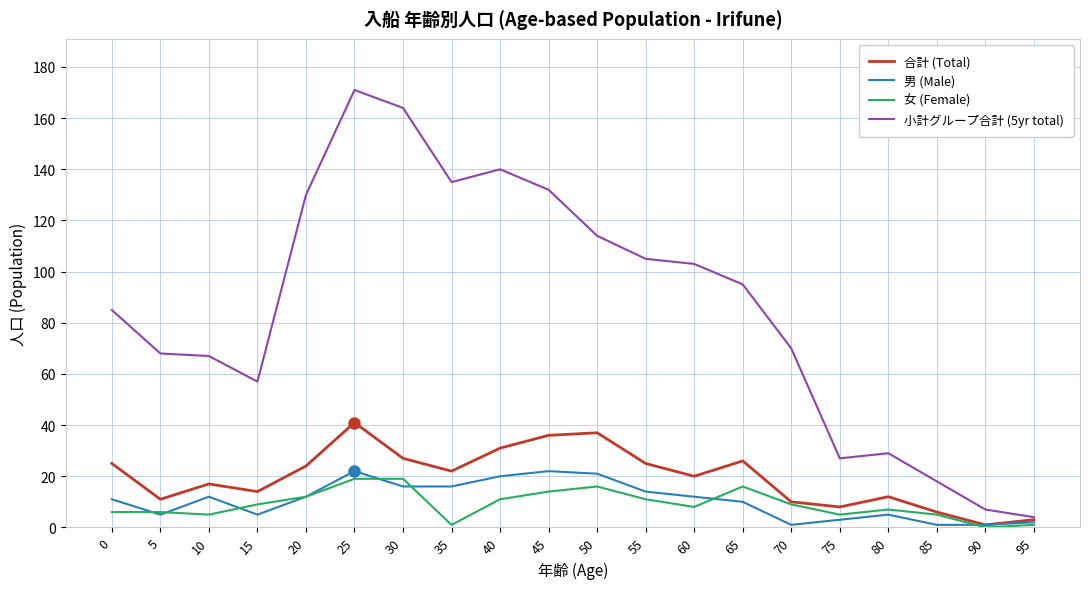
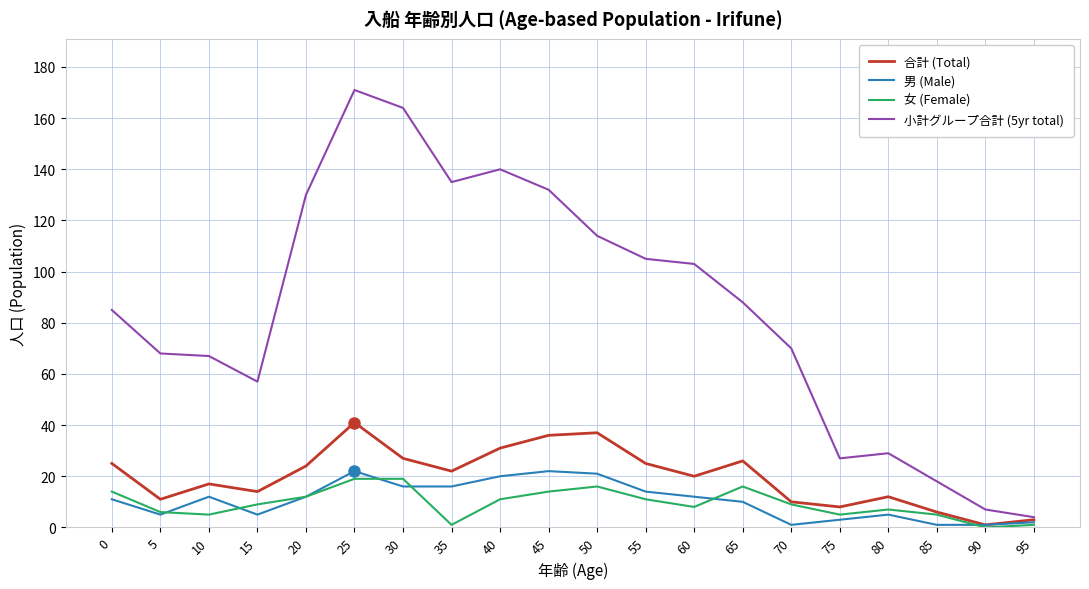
女 (Female), 0: 6 -> 14
小計グループ合計 (5yr total), 65: 95 -> 88
